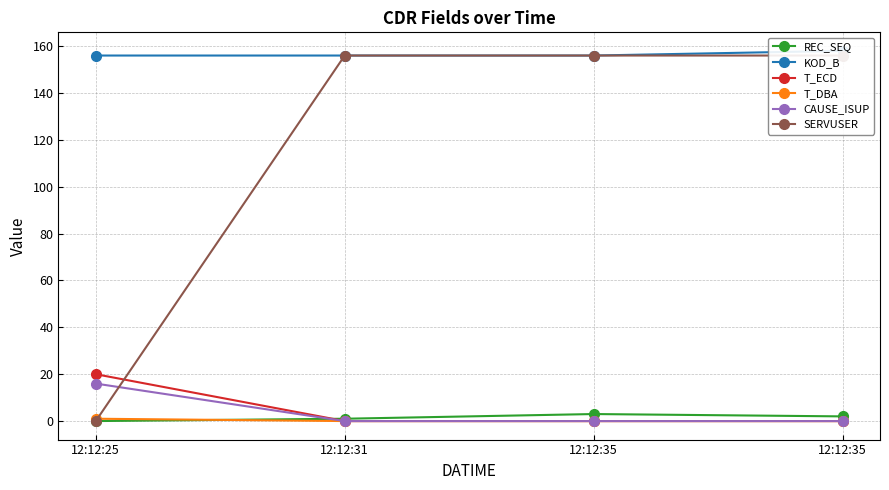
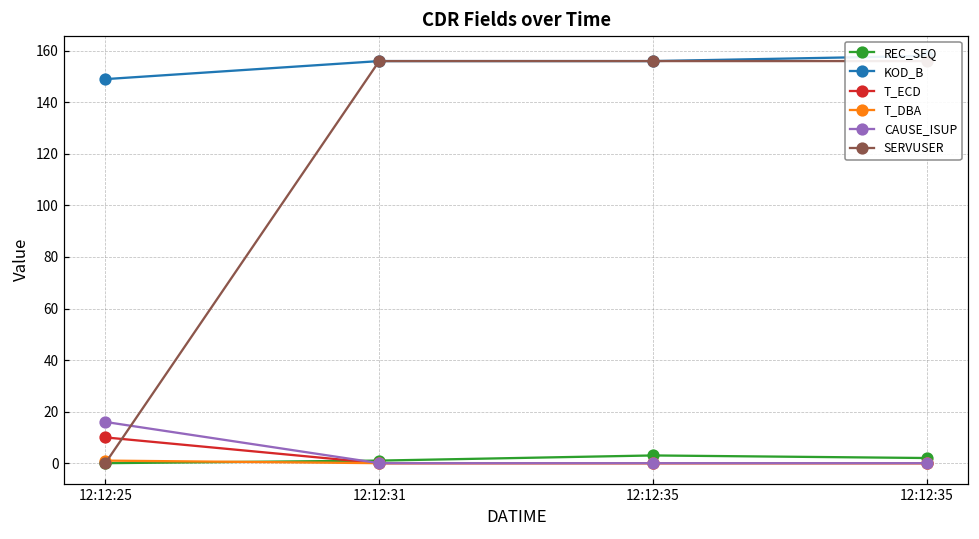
KOD_B, 12:12:25: 156 -> 149
T_ECD, 12:12:25: 20 -> 10
